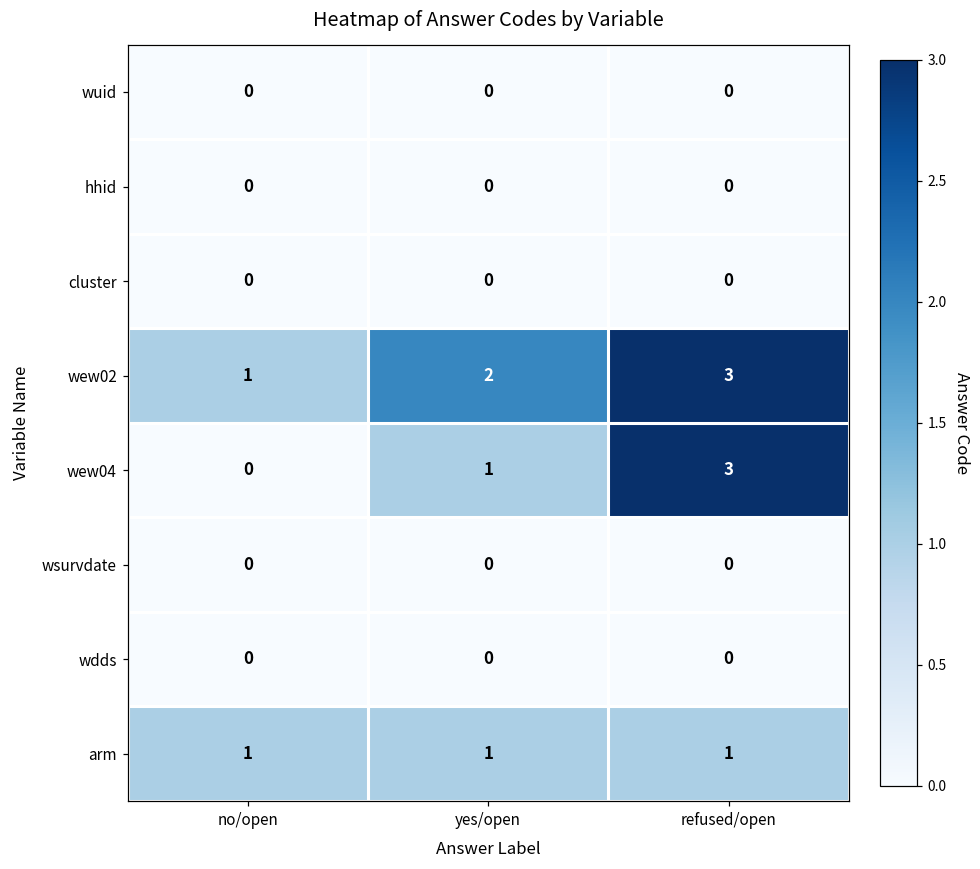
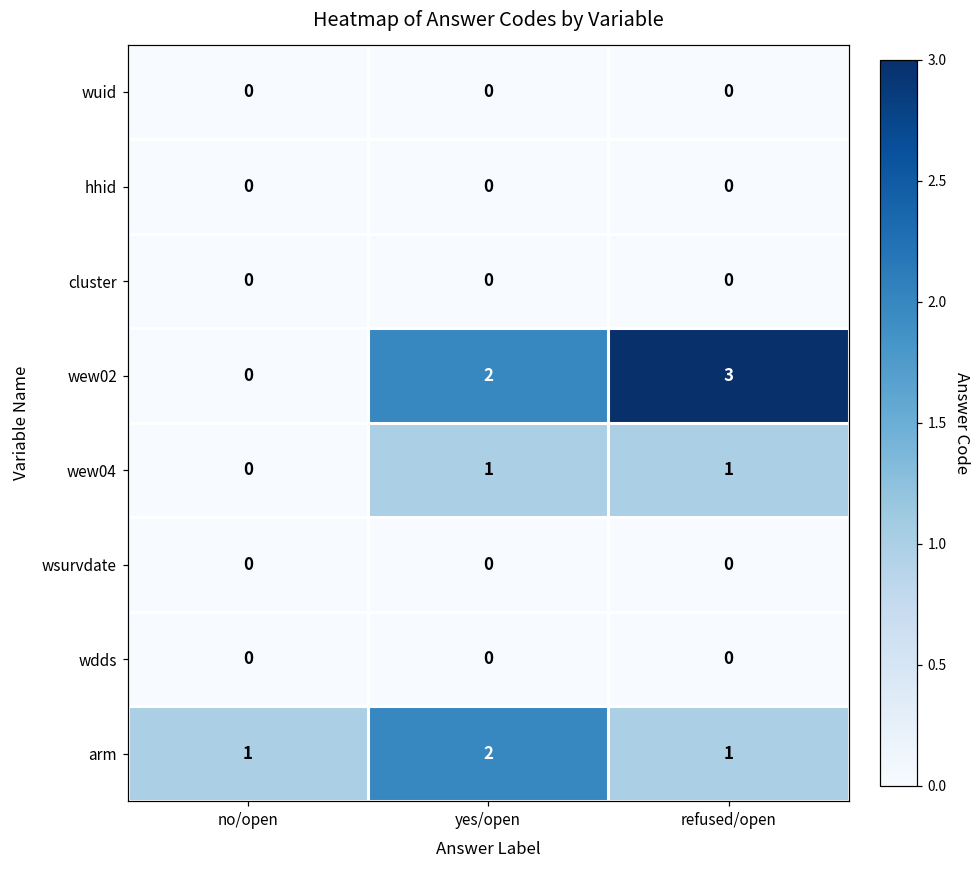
wew02, no/open: 1 -> 0
wew04, refused/open: 3 -> 1
arm, yes/open: 1 -> 2
